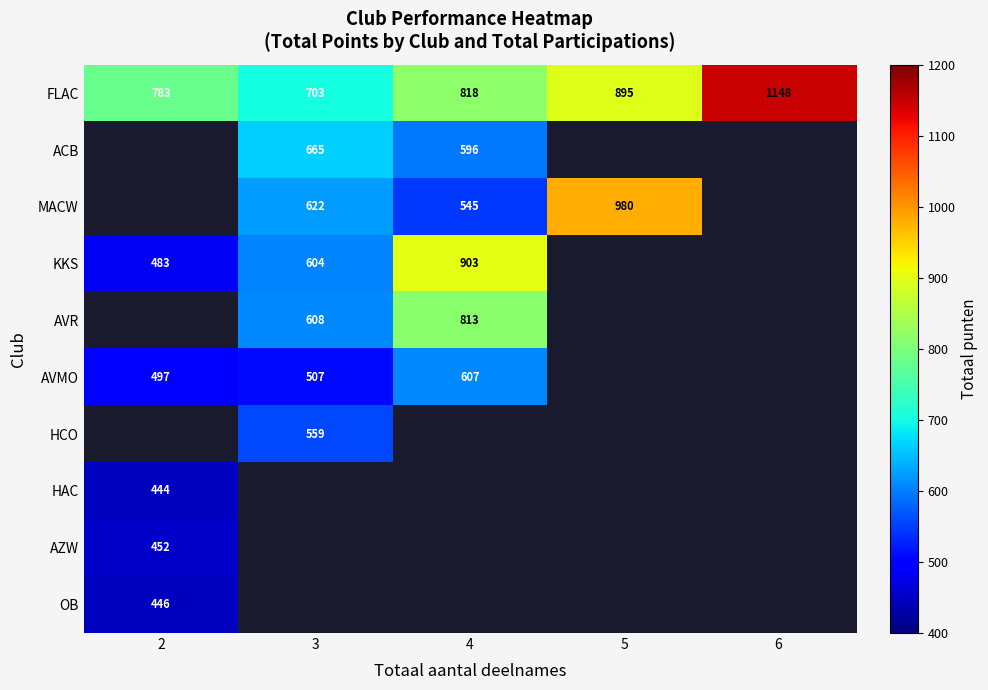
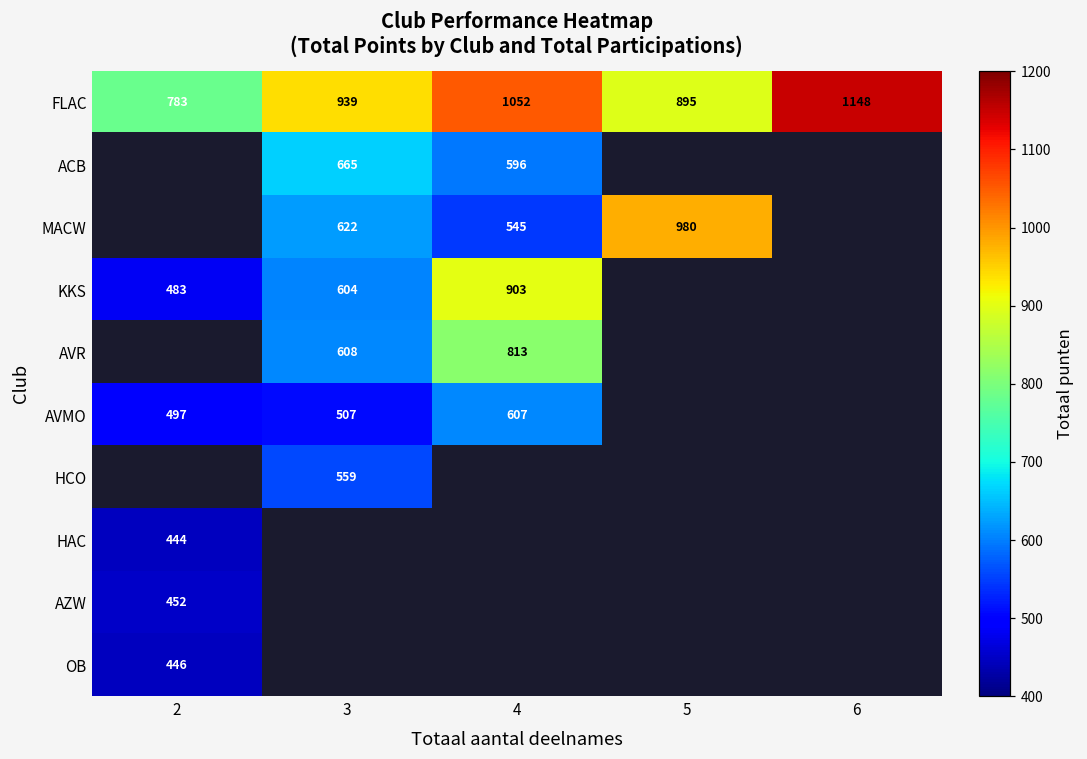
FLAC, 3: 703 -> 939
FLAC, 4: 818 -> 1052
